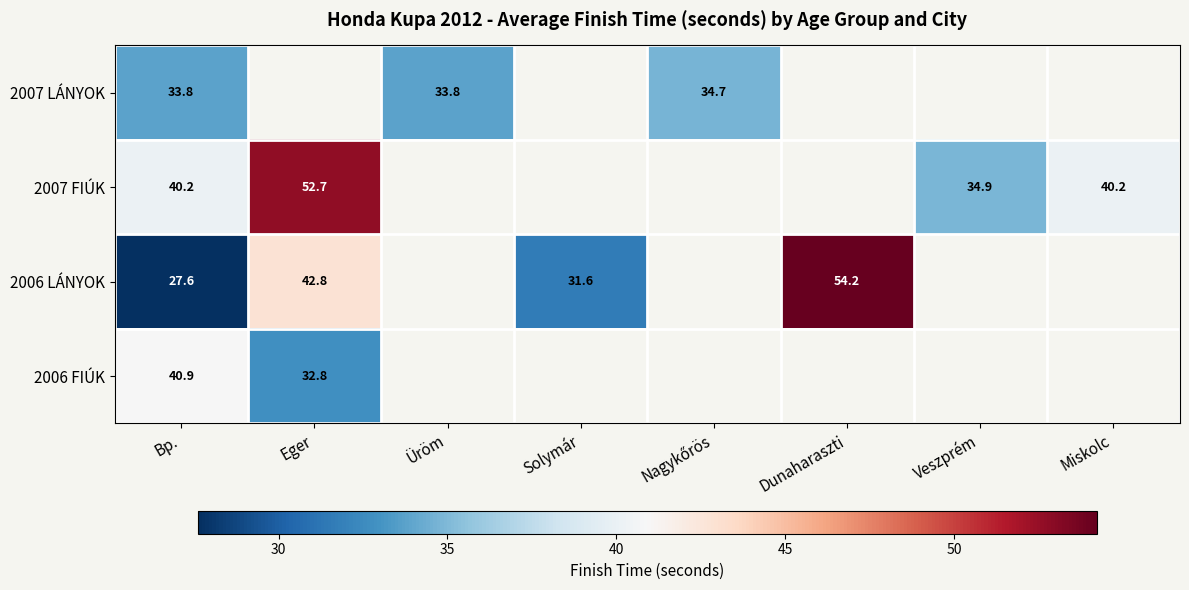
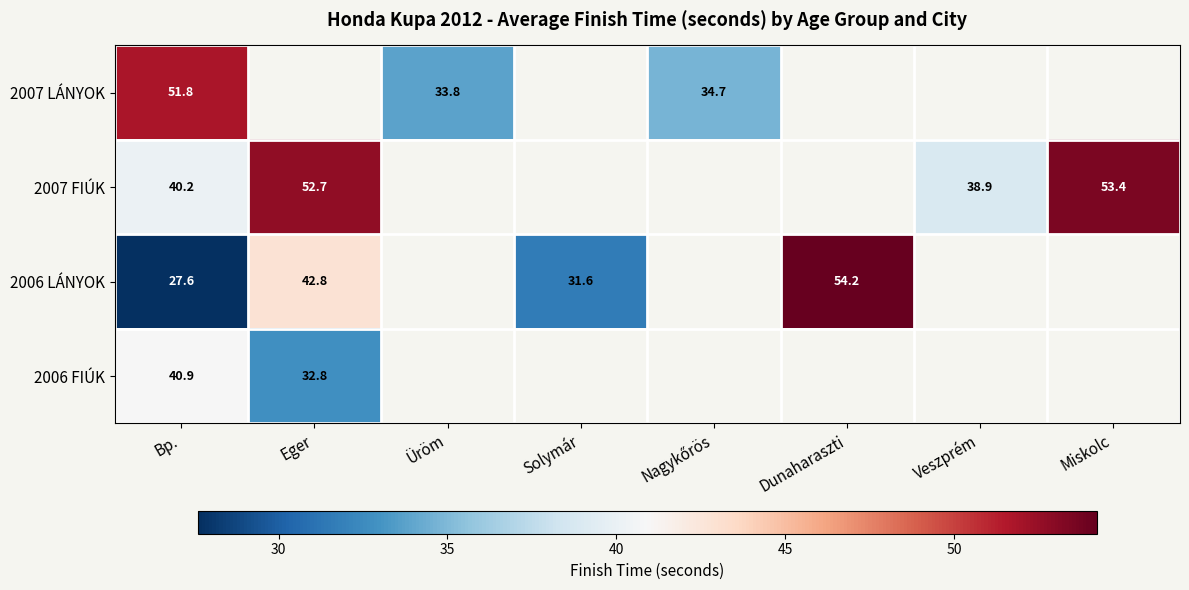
2007 LÁNYOK, Bp.: 33.8 -> 51.8
2007 FIÚK, Veszprém: 34.9 -> 38.9
2007 FIÚK, Miskolc: 40.2 -> 53.4
